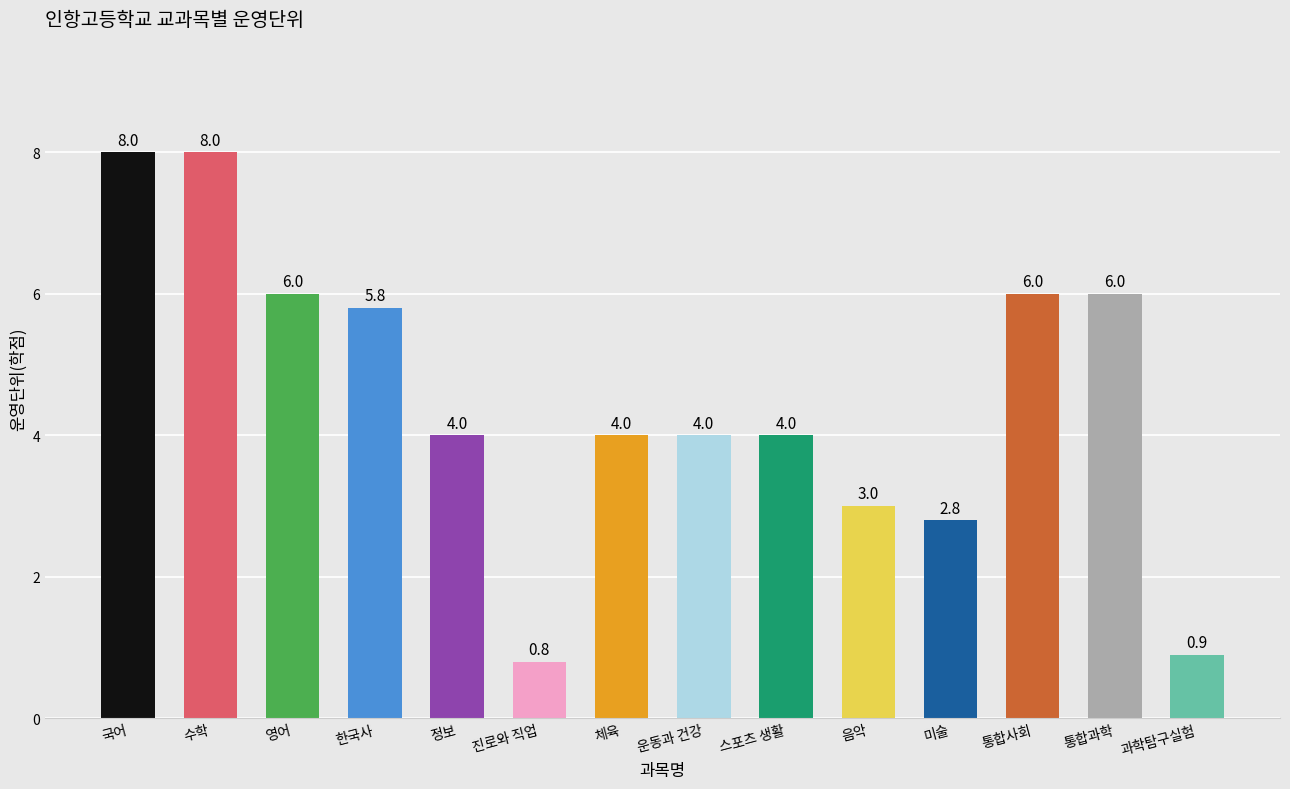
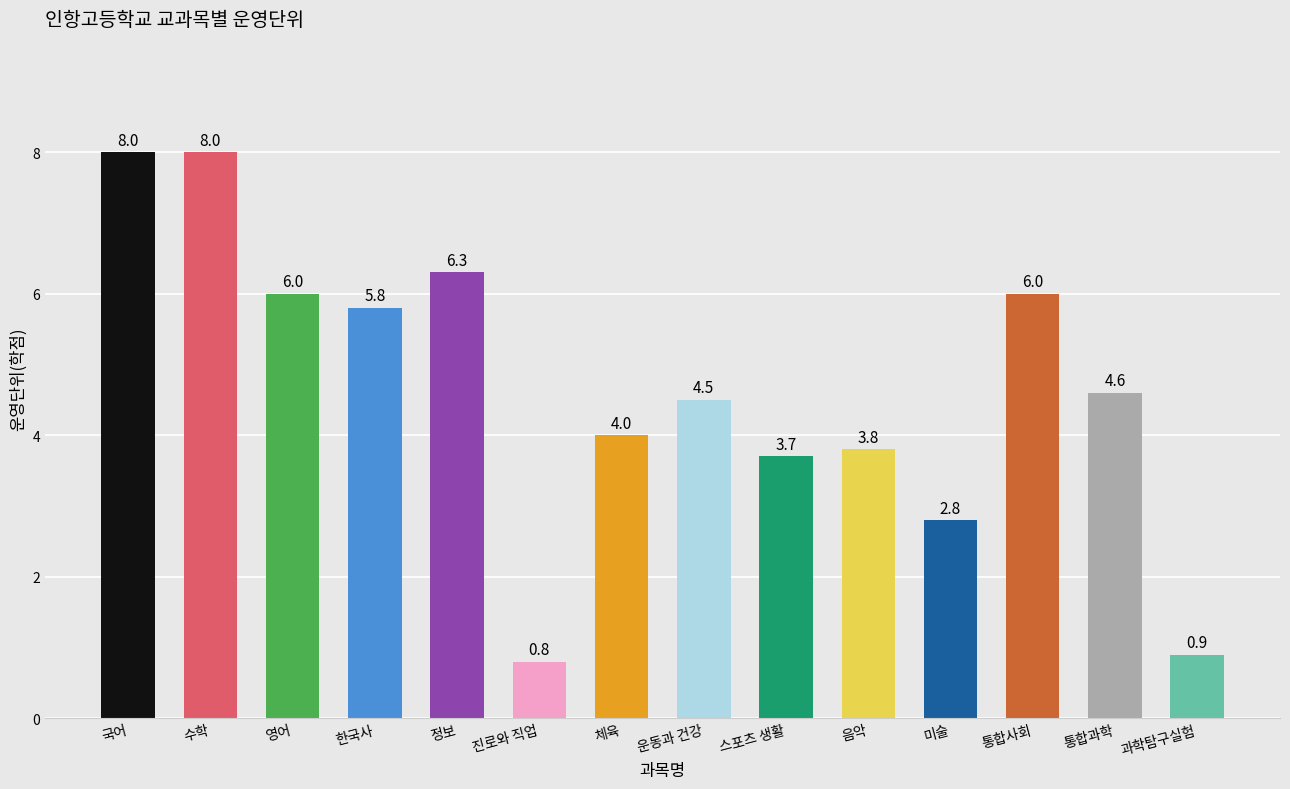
정보: 4.0 -> 6.3
운동과 건강: 4.0 -> 4.5
스포츠 생활: 4.0 -> 3.7
음악: 3.0 -> 3.8
통합과학: 6.0 -> 4.6
